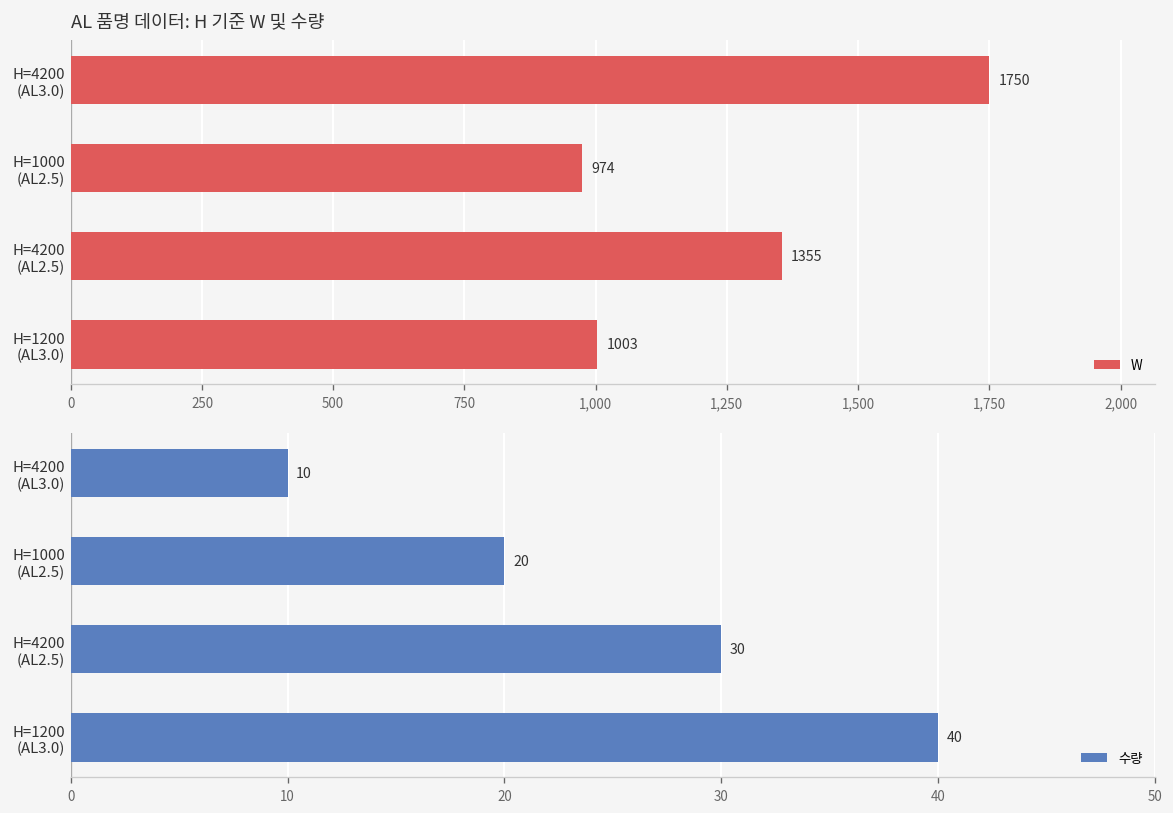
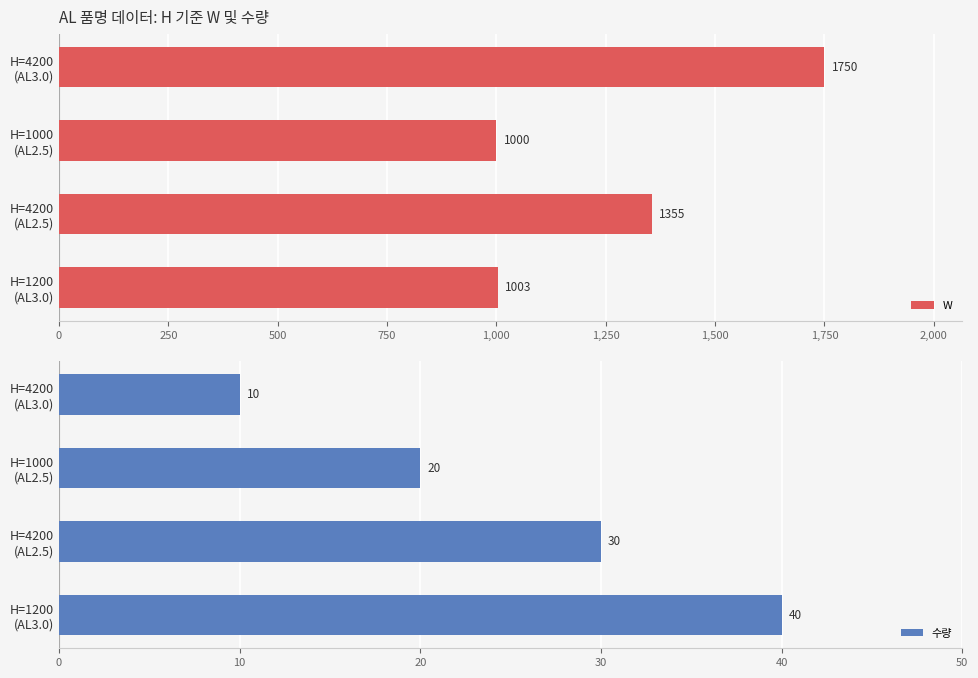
AL 품명 데이터: H 기준 W 및 수량, H=1000 (AL2.5): 974 -> 1000
